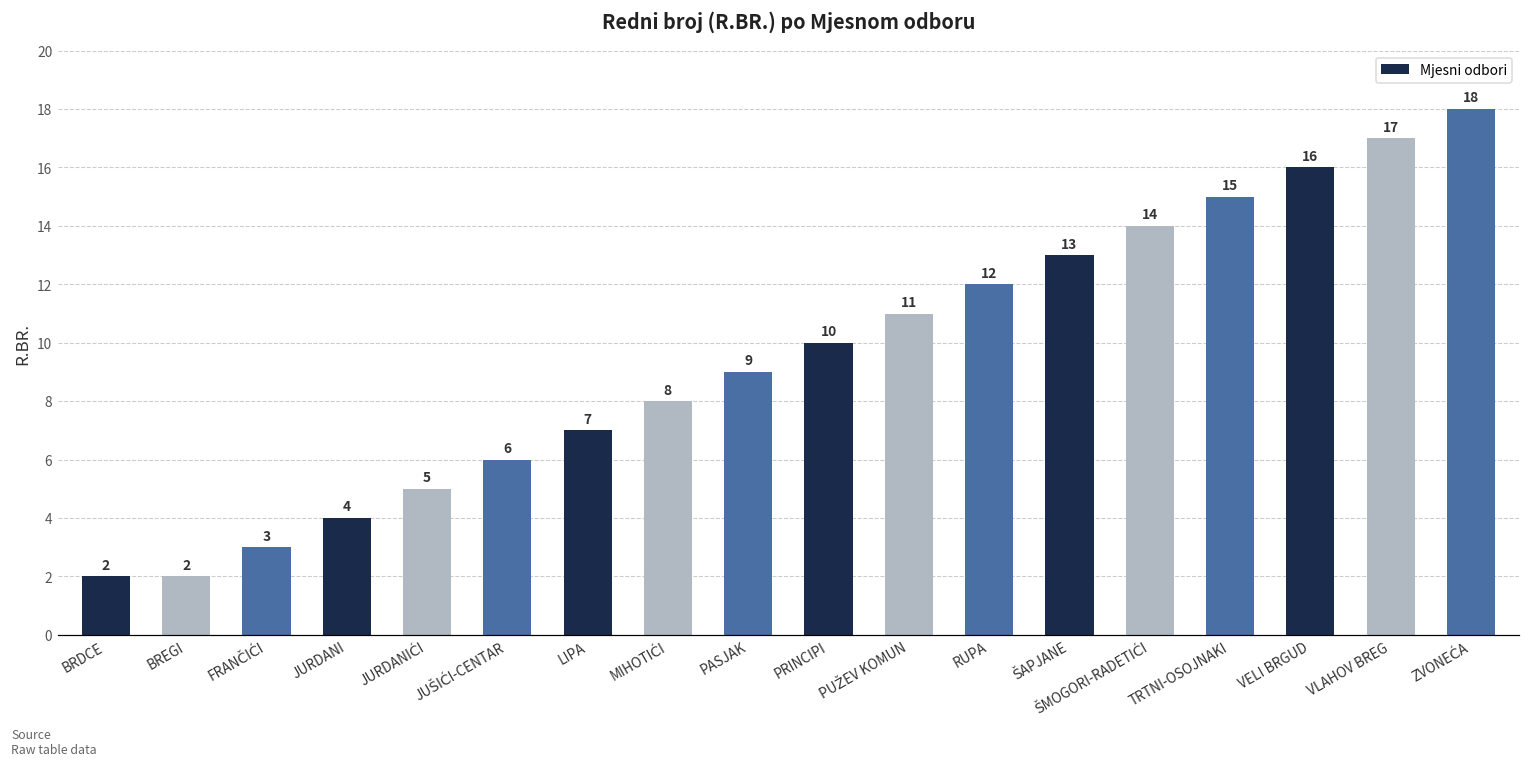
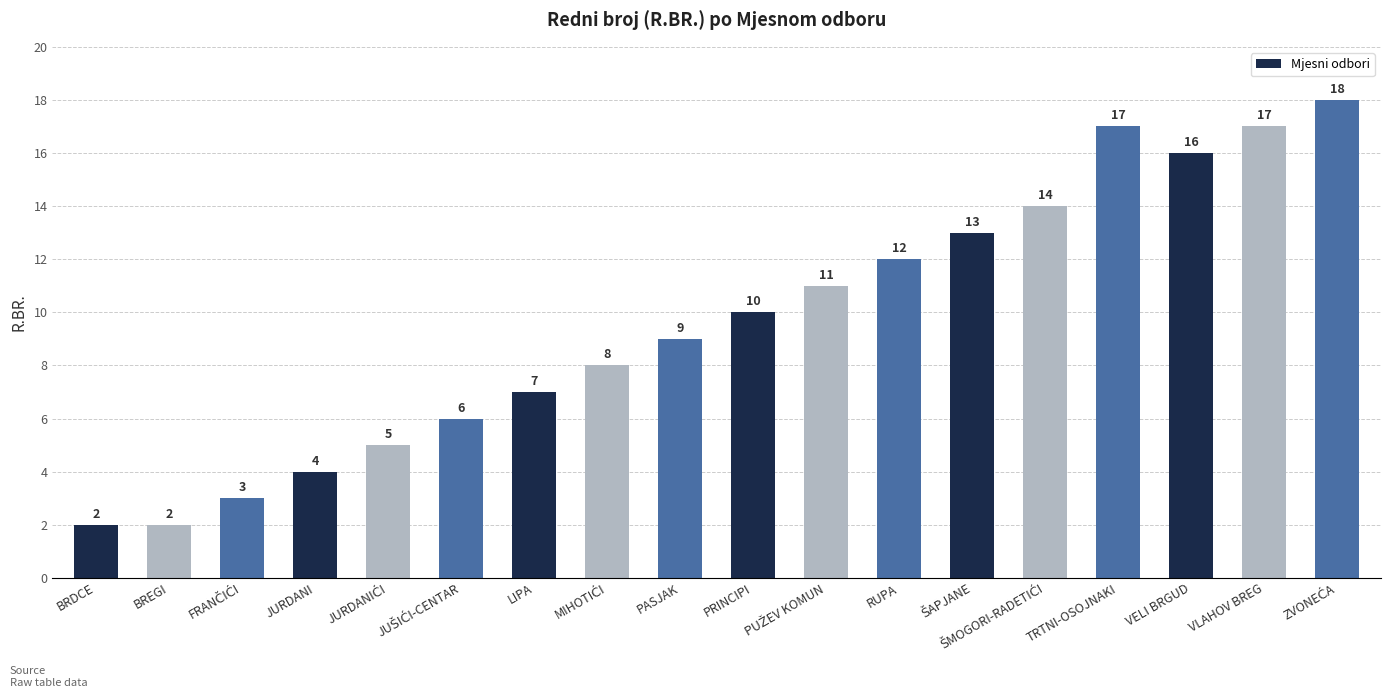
TRTNI-OSOJNAKI: 15 -> 17
